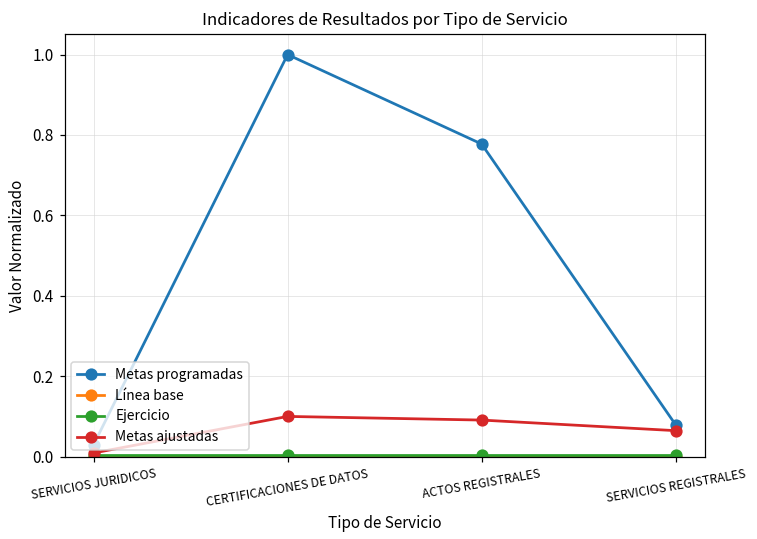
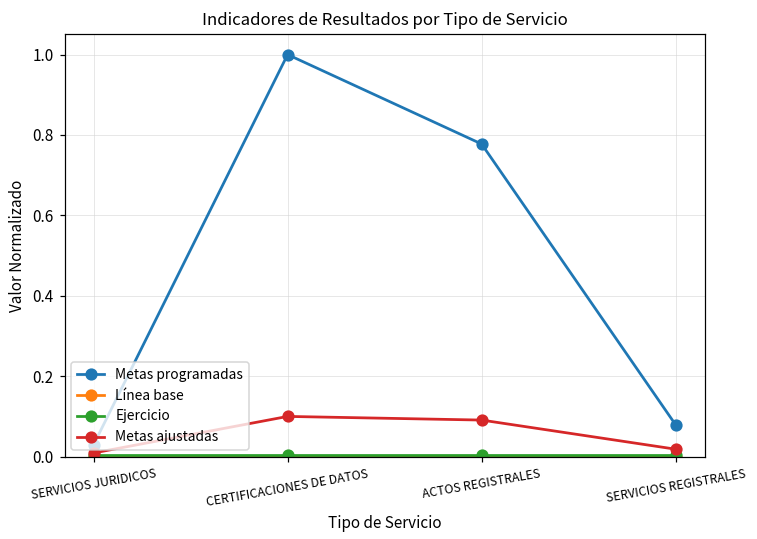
Metas ajustadas, SERVICIOS REGISTRALES: 0.06 -> 0.02
